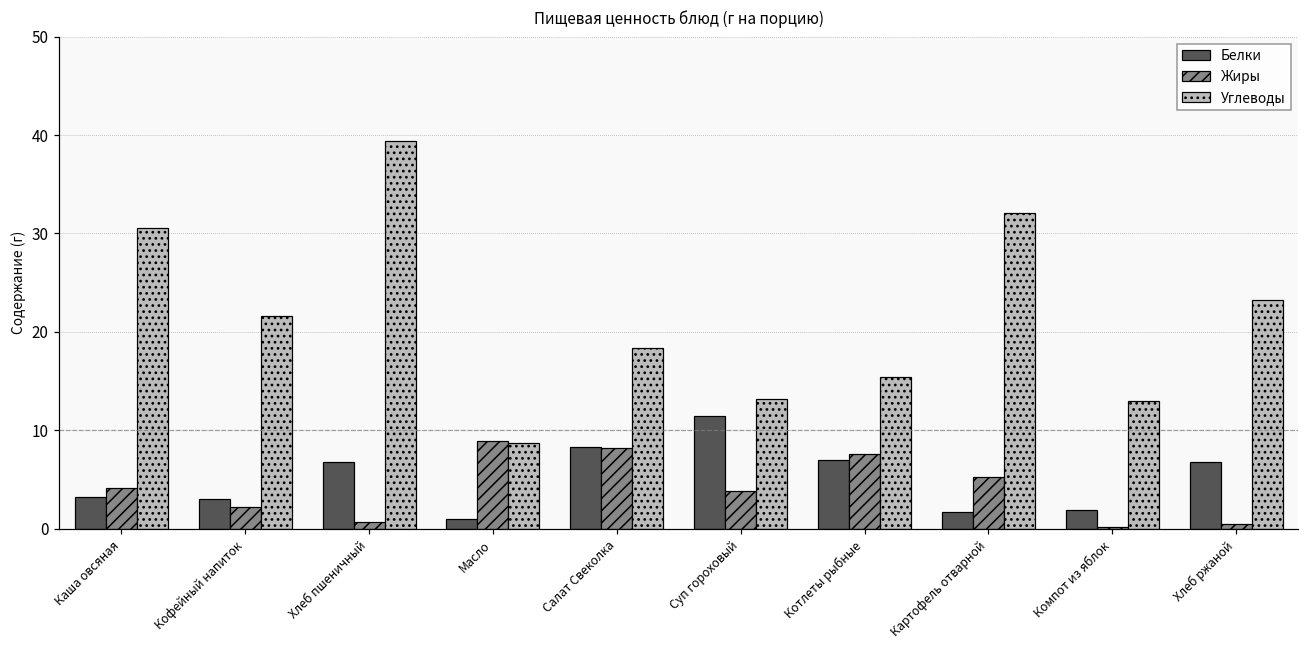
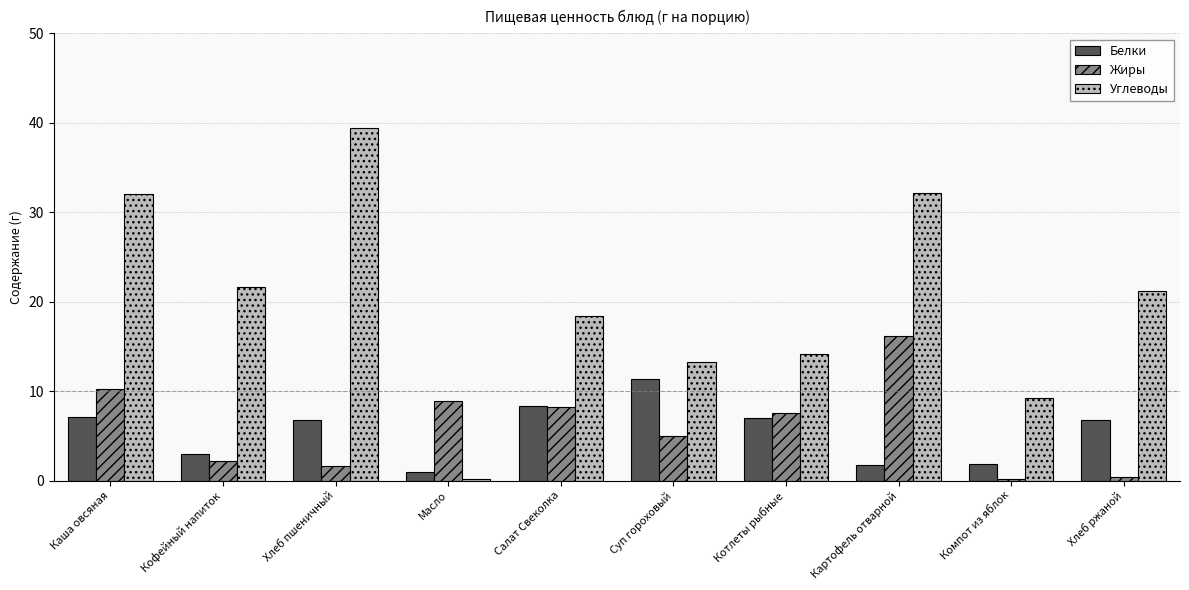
Белки, Каша овсяная: 3 -> 7
Жиры, Каша овсяная: 4 -> 10
Углеводы, Каша овсяная: 31 -> 32
Жиры, Хлеб пшеничный: 1 -> 2
Углеводы, Масло: 9 -> 0
Жиры, Суп гороховый: 4 -> 5
Углеводы, Котлеты рыбные: 15 -> 14
Жиры, Картофель отварной: 5 -> 16
Углеводы, Компот из яблок: 13 -> 9
Углеводы, Хлеб ржаной: 23 -> 21
